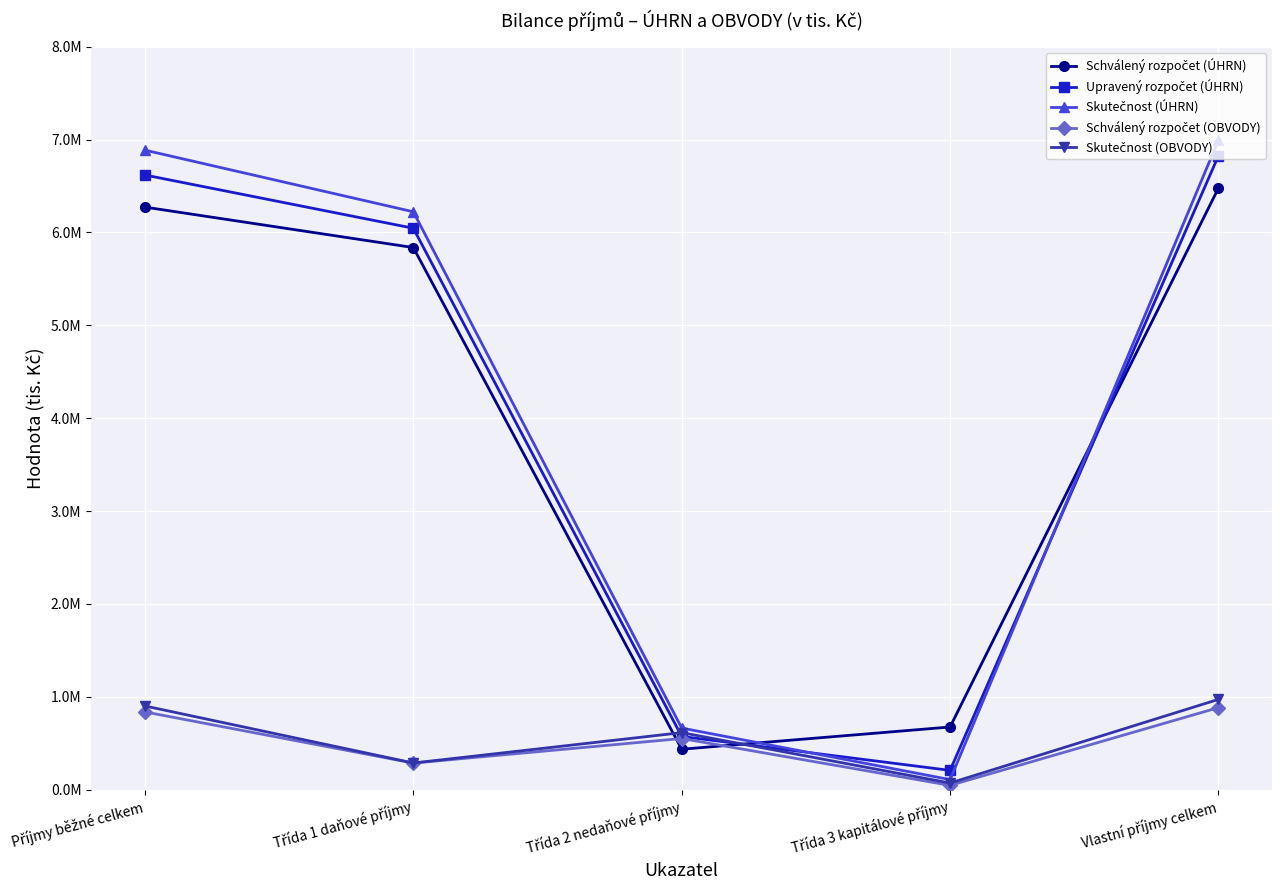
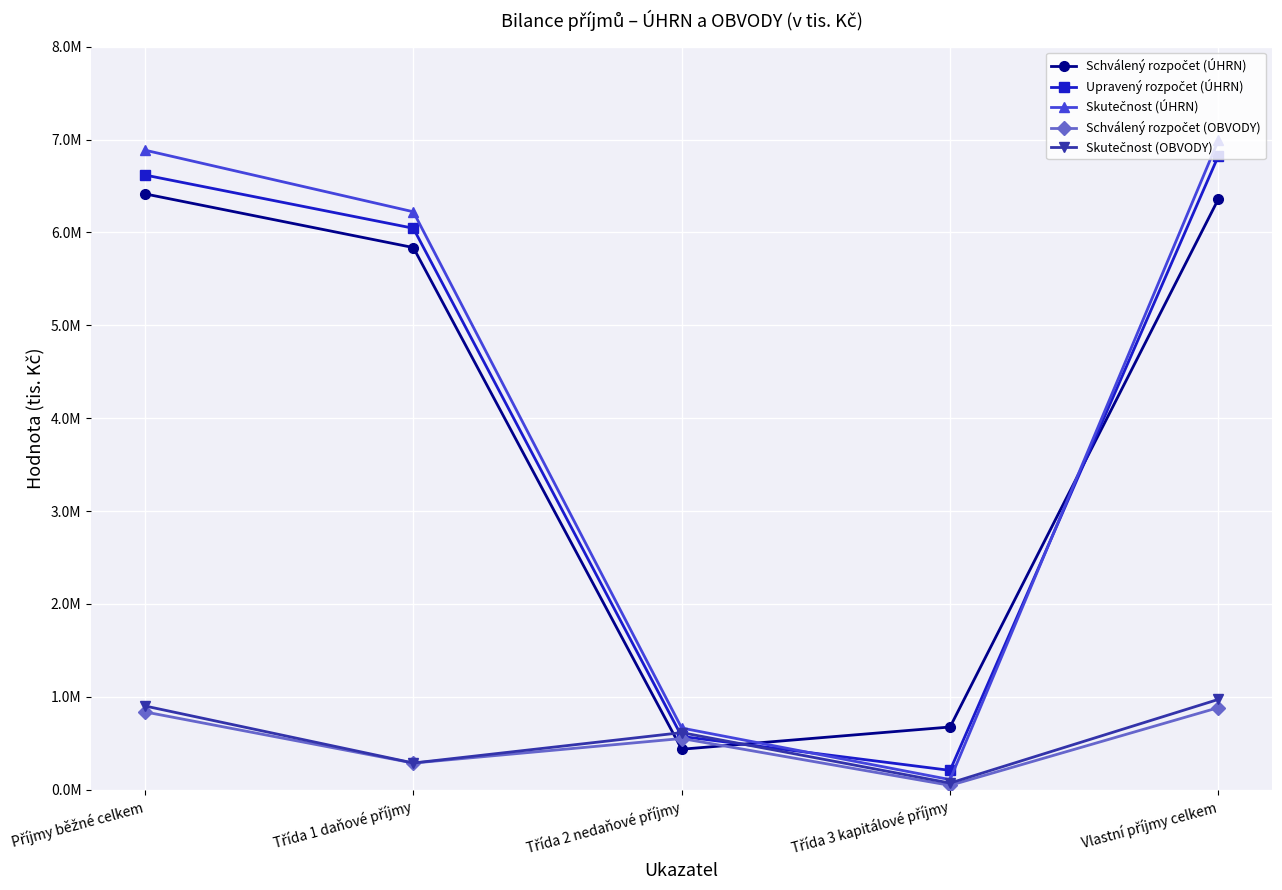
Schválený rozpočet (ÚHRN), Příjmy běžné celkem: 6300000 -> 6400000
Schválený rozpočet (ÚHRN), Vlastní příjmy celkem: 6500000 -> 6400000
